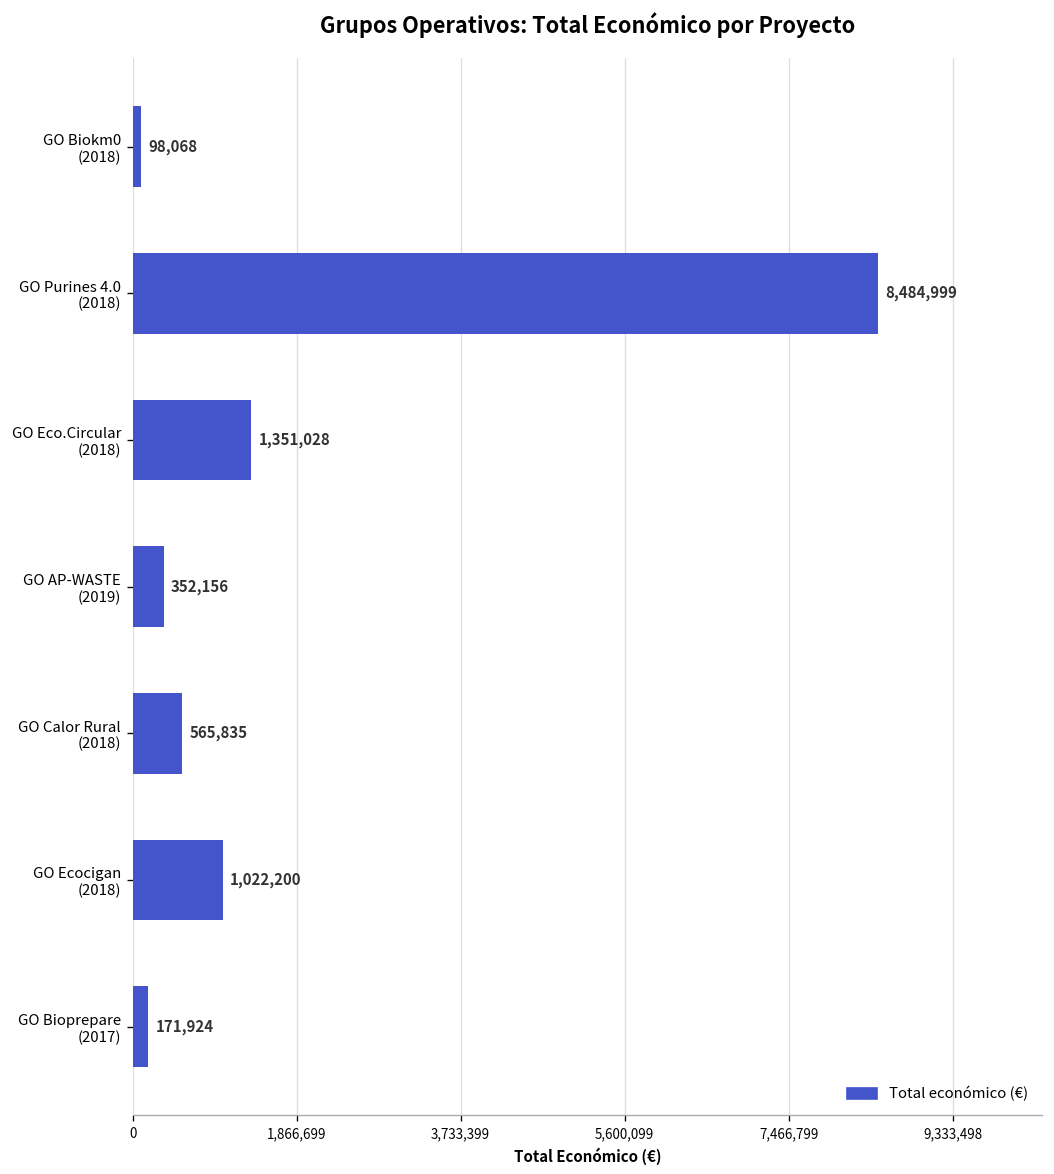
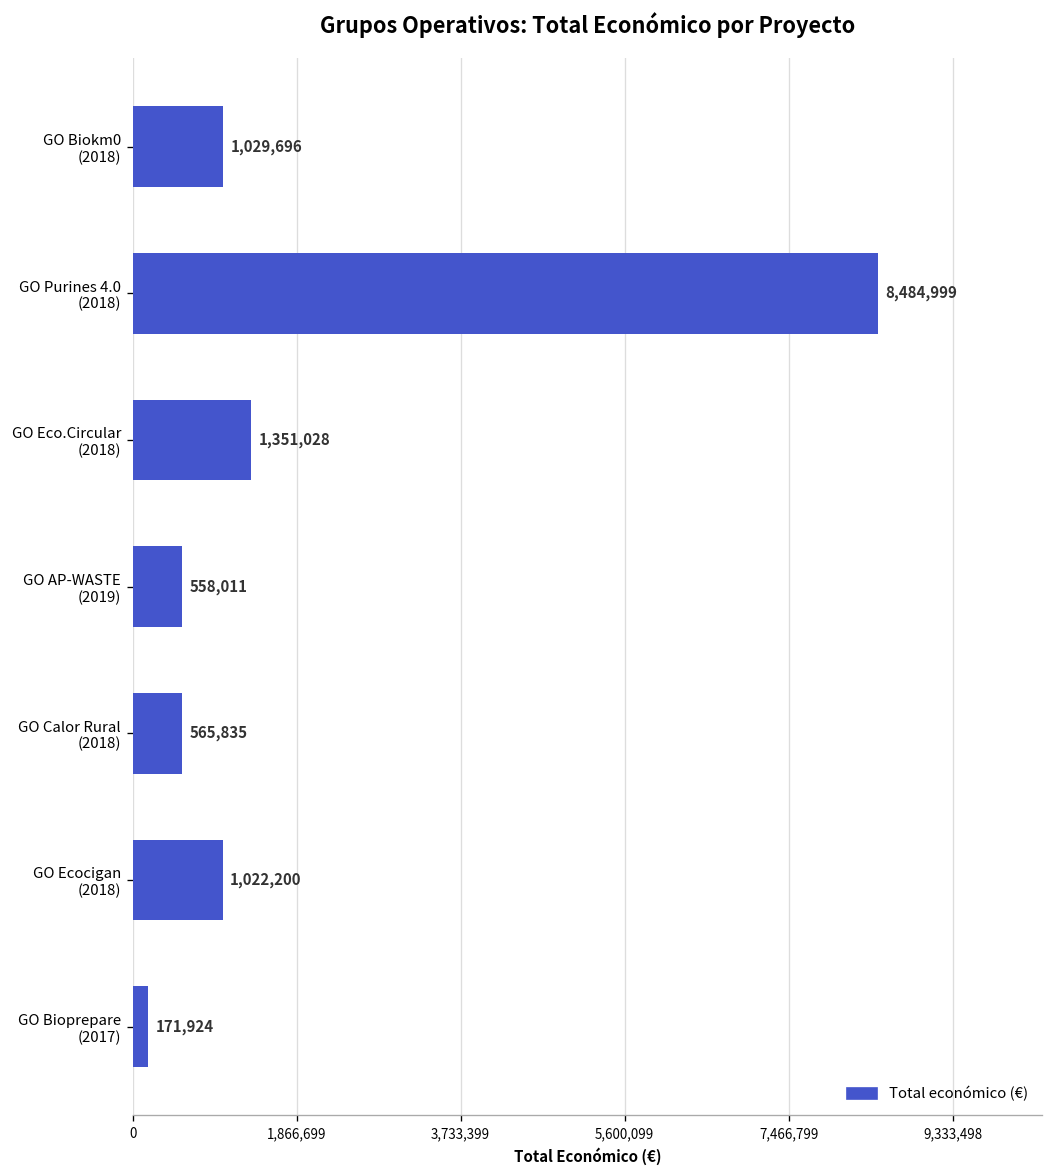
GO Biokm0 (2018): 98,068 -> 1,029,696
GO AP-WASTE (2019): 352,156 -> 558,011
